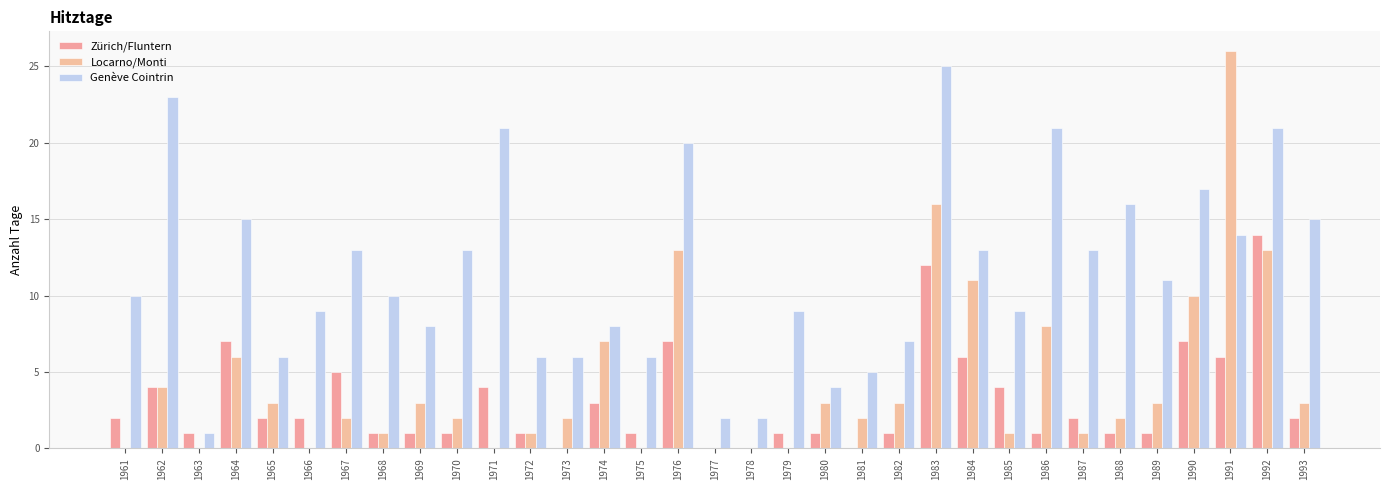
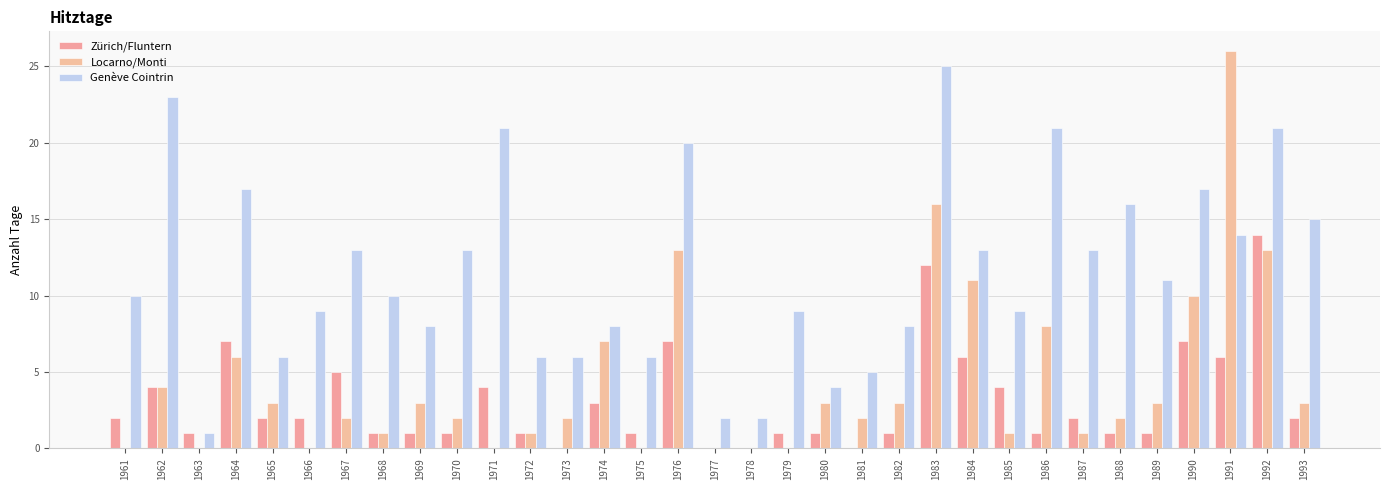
Genève Cointrin, 1964: 15 -> 17
Genève Cointrin, 1982: 7 -> 8
